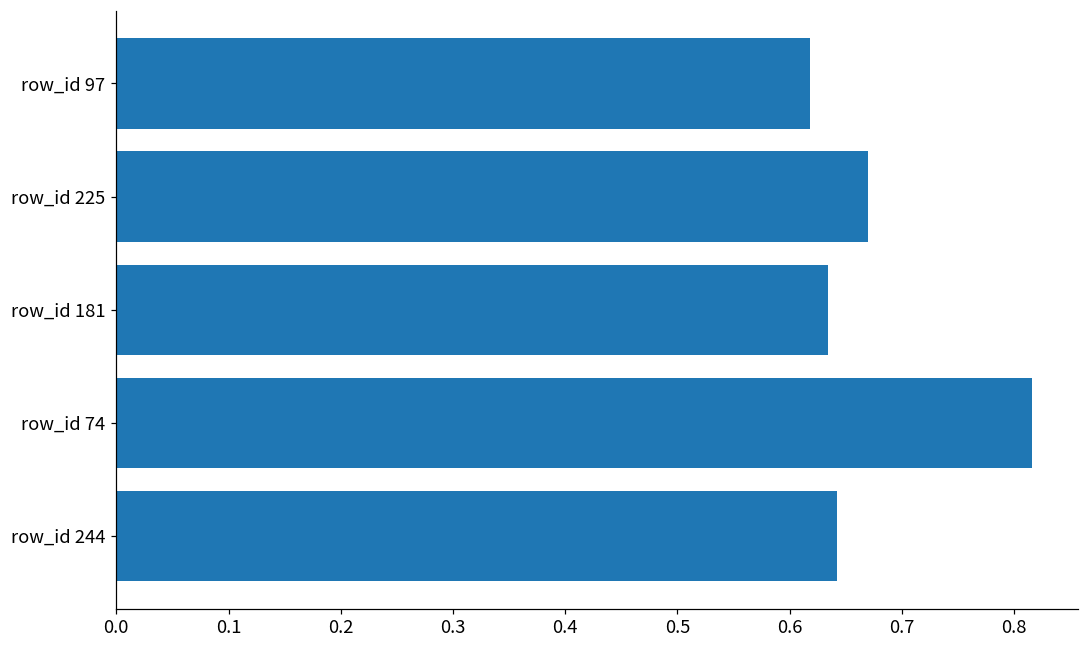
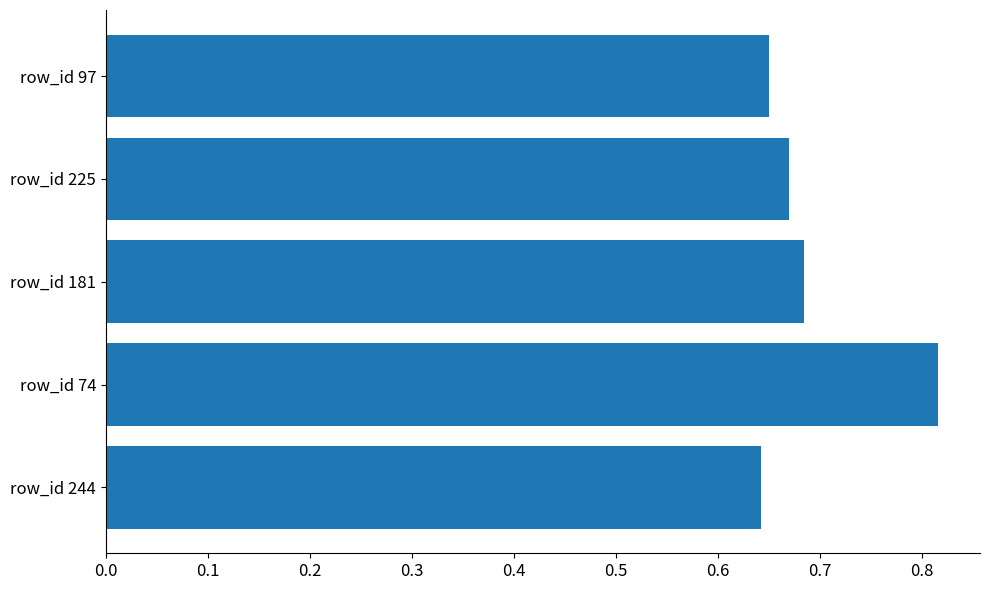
row_id 97: 0.618 -> 0.650
row_id 181: 0.634 -> 0.685
